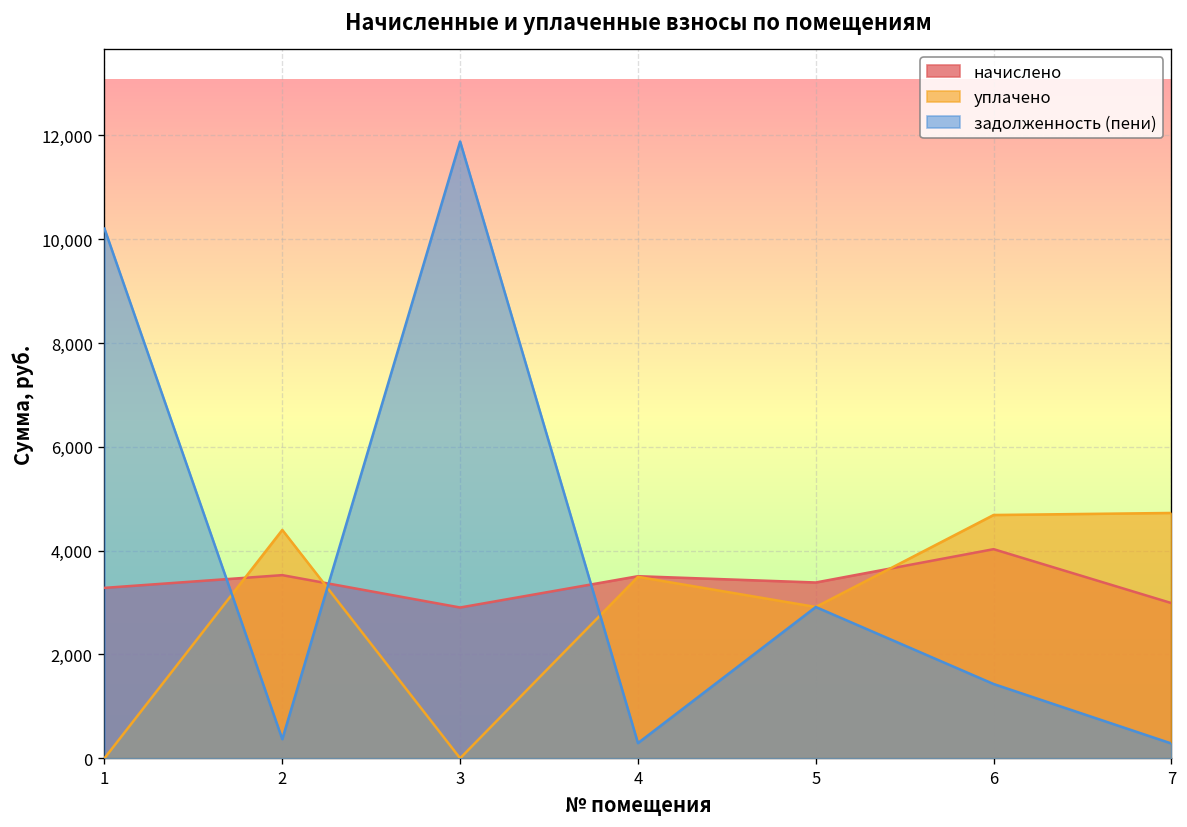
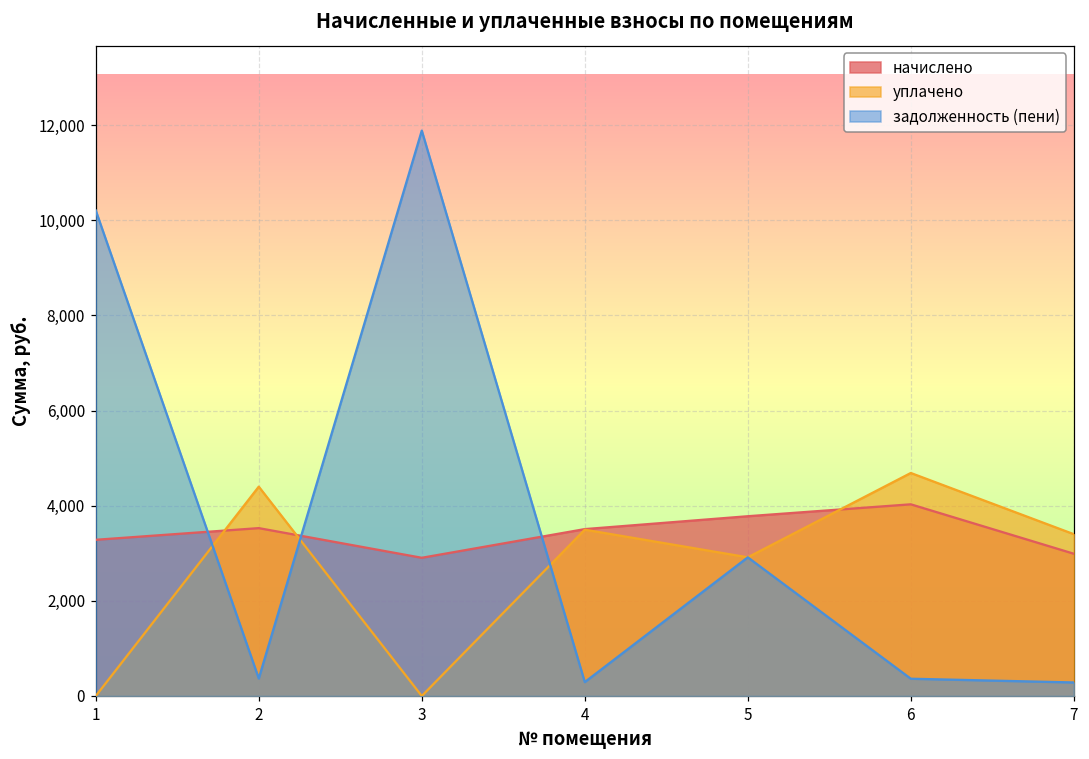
начислено, 5: 3,400 -> 3,800
задолженность (пени), 6: 1,400 -> 400
уплачено, 7: 4,700 -> 3,400
